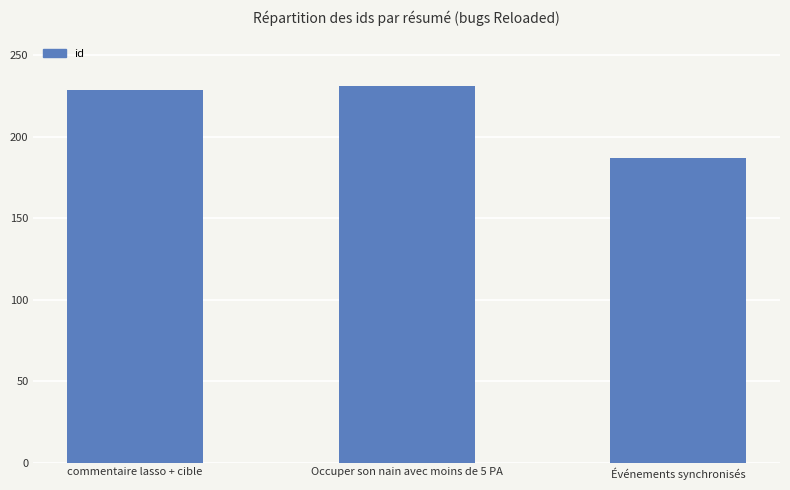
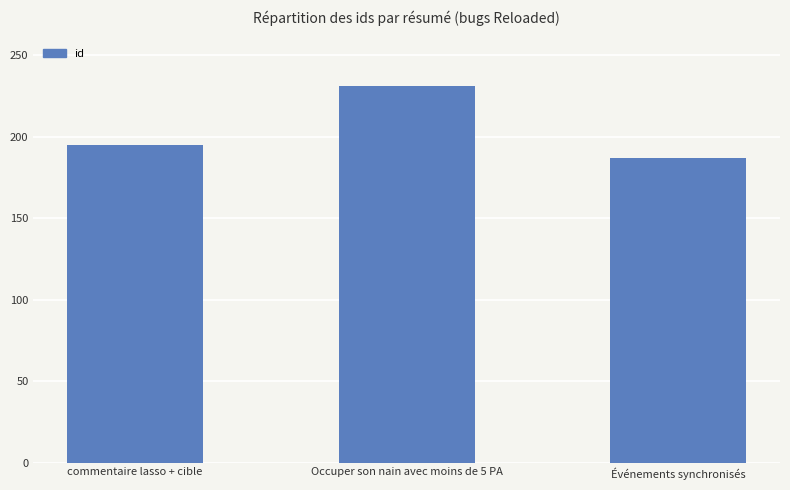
commentaire lasso + cible: 229 -> 195
